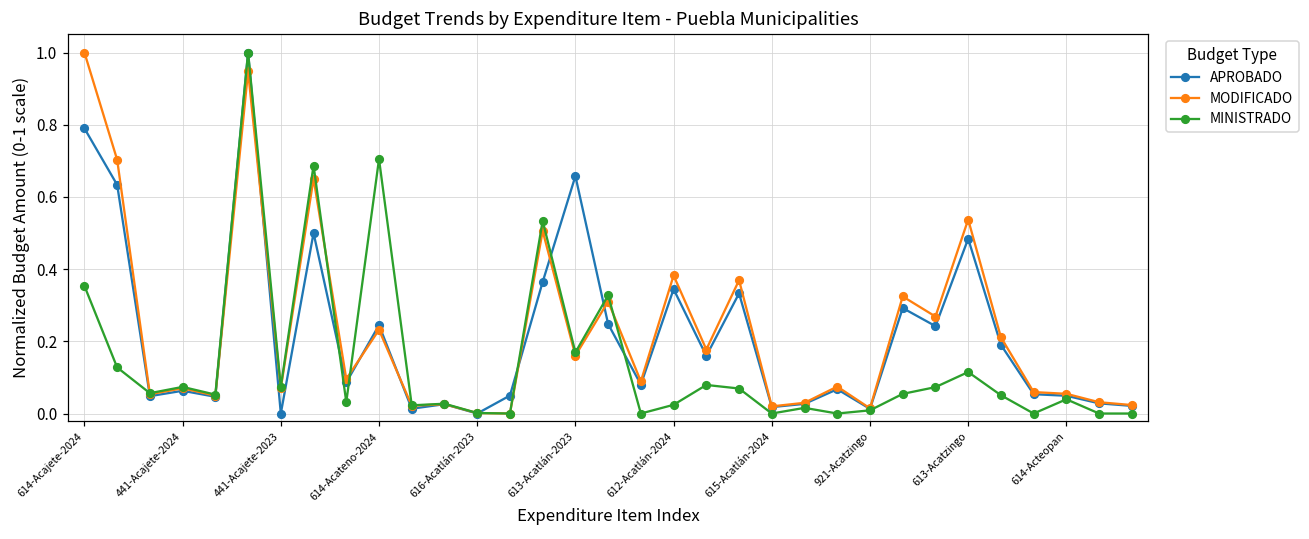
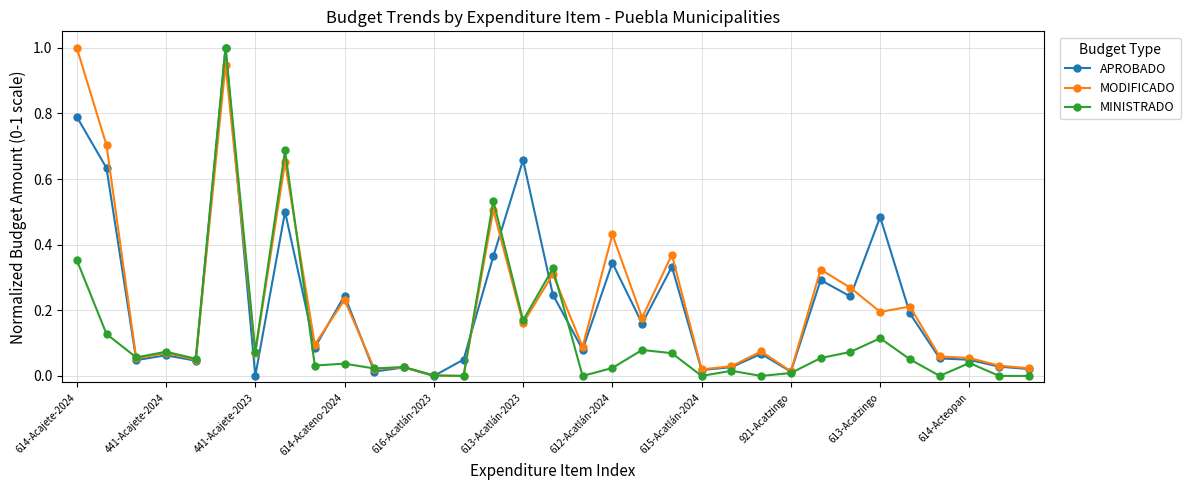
MINISTRADO, 614-Acateno-2024: 0.70 -> 0.04
MODIFICADO, 612-Acatlán-2024: 0.38 -> 0.43
MODIFICADO, 613-Acatzingo: 0.54 -> 0.20
